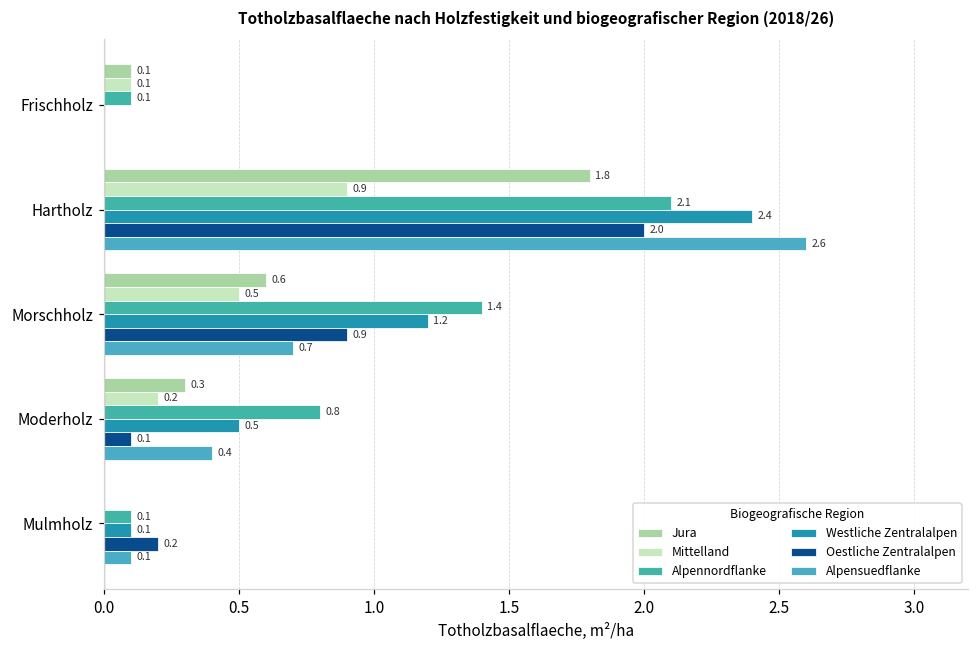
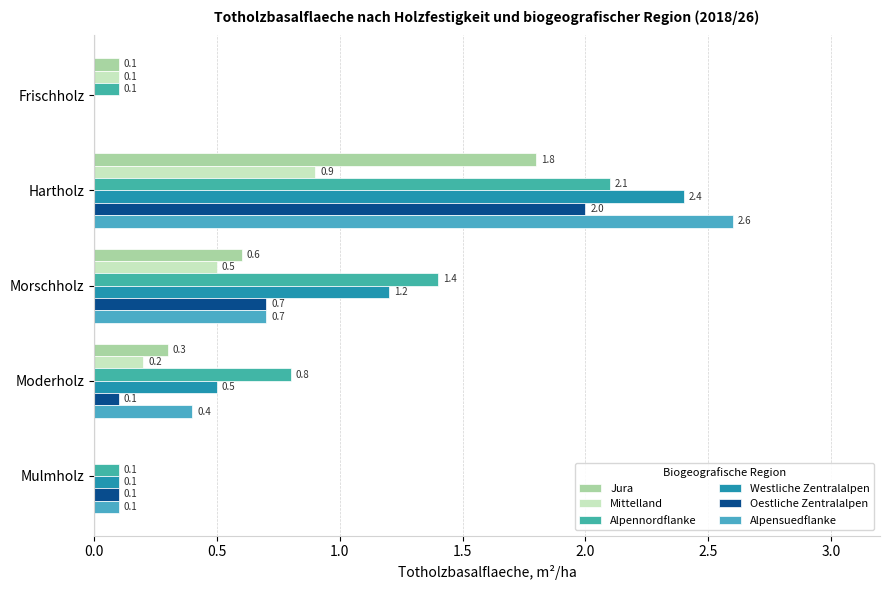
Oestliche Zentralalpen, Morschholz: 0.9 -> 0.7
Oestliche Zentralalpen, Mulmholz: 0.2 -> 0.1
